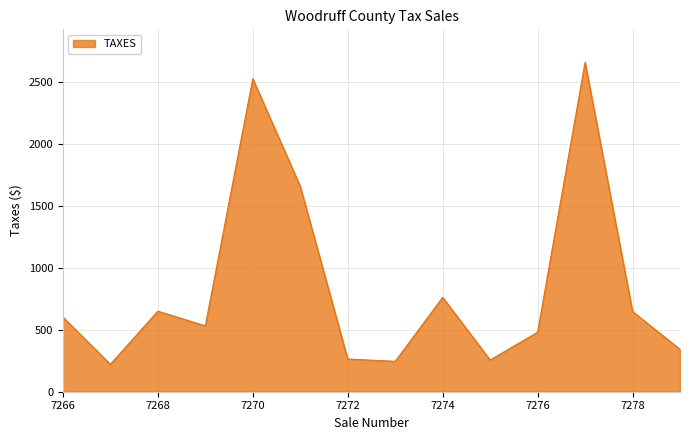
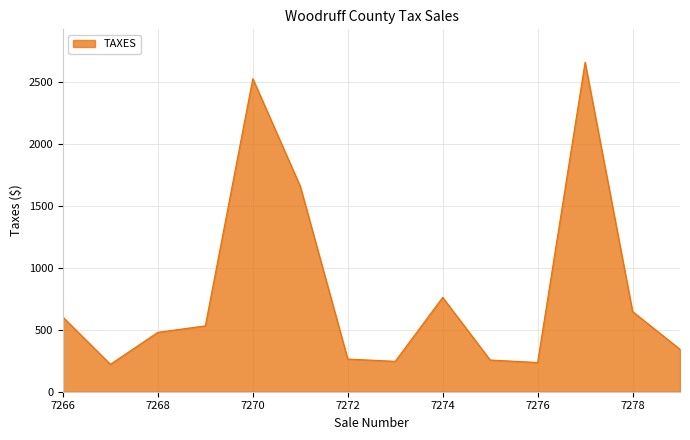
7268: 650 -> 480
7276: 480 -> 240
